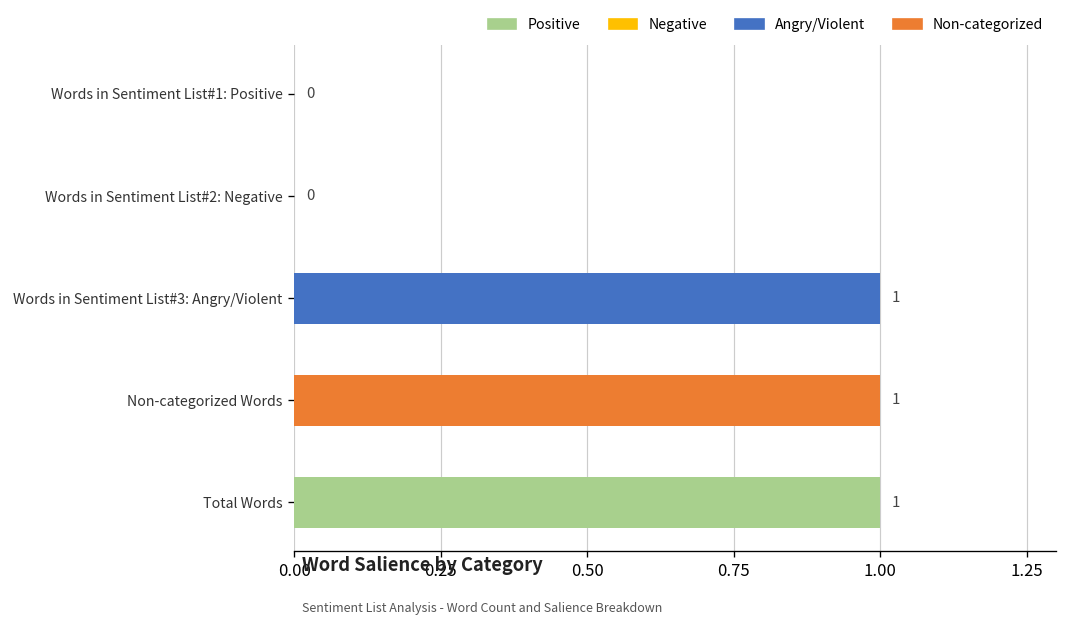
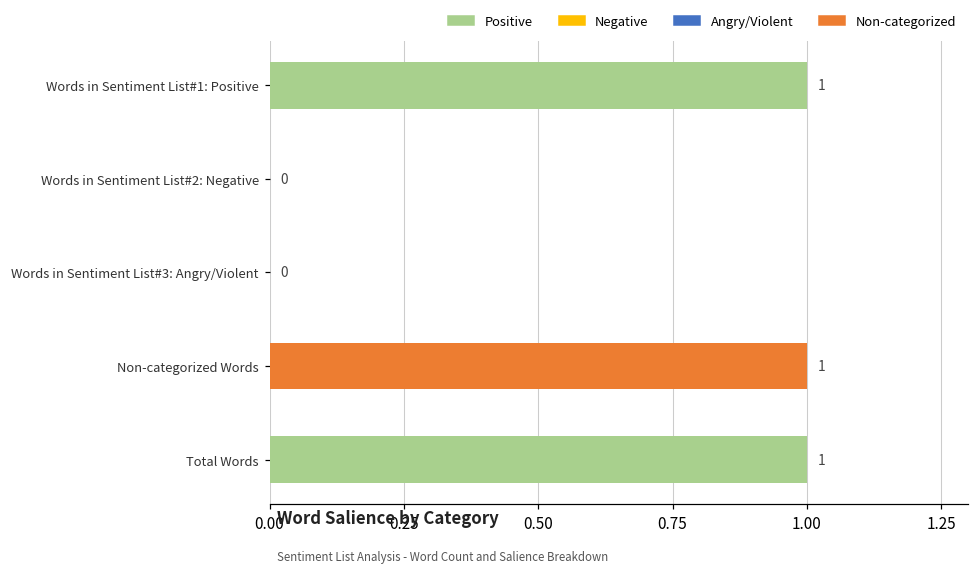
Words in Sentiment List#1: Positive: 0 -> 1
Words in Sentiment List#3: Angry/Violent: 1 -> 0
